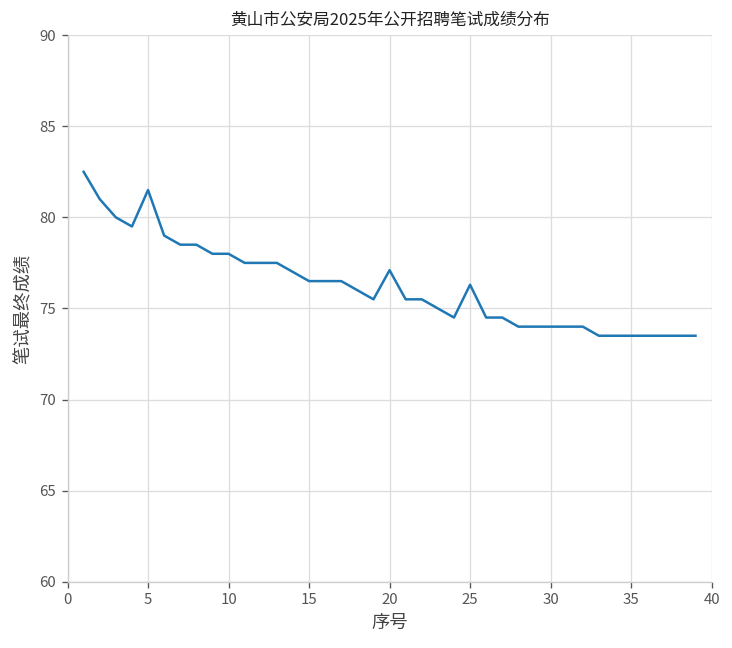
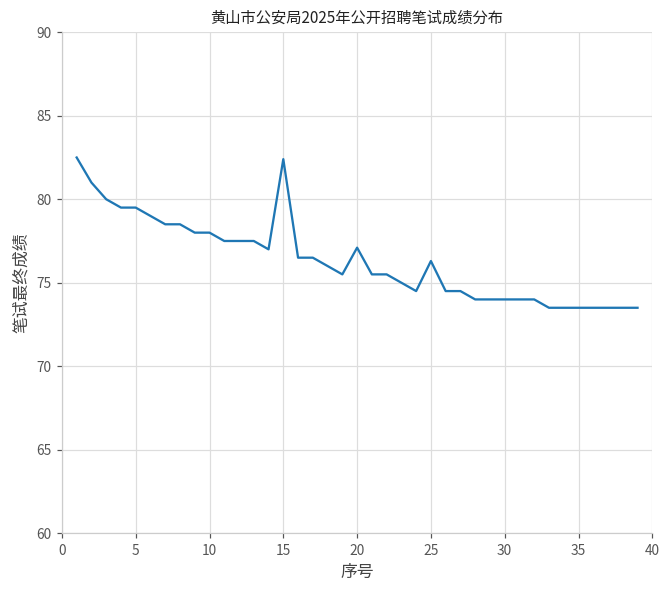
5: 81.5 -> 79.5
15: 76.5 -> 82.4
